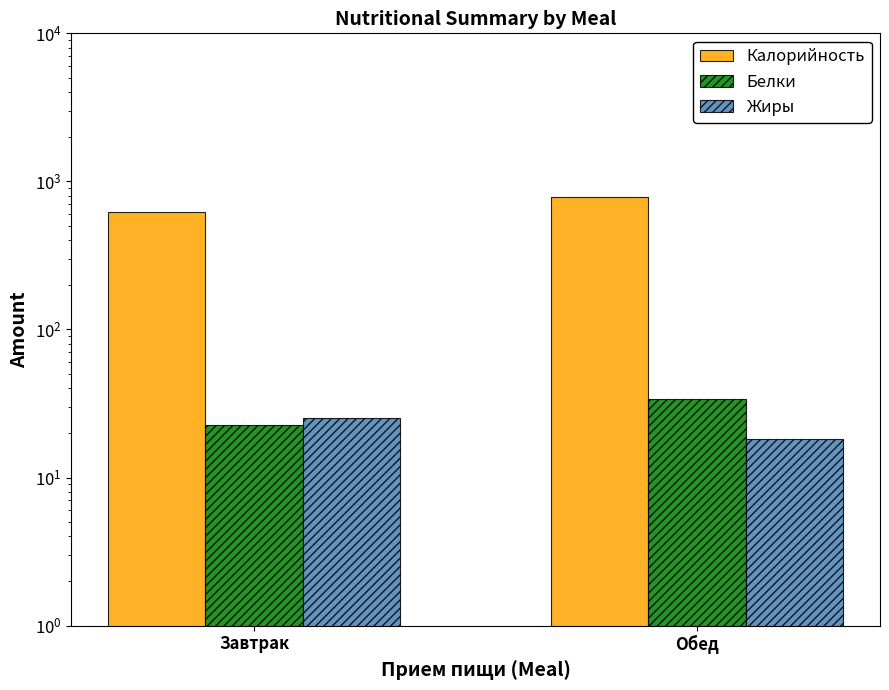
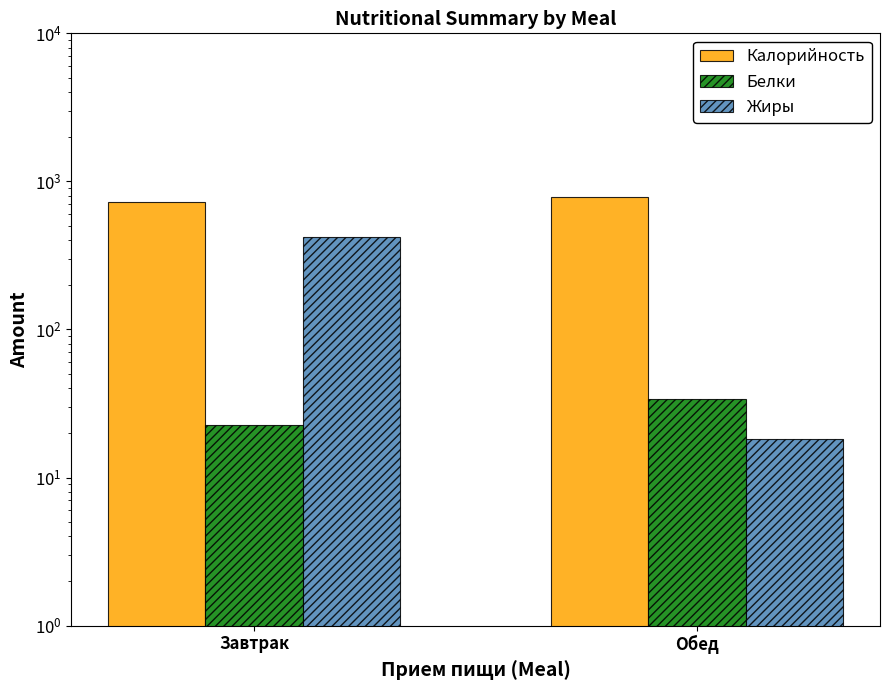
Калорийность, Завтрак: 620 -> 700
Жиры, Завтрак: 25 -> 420
